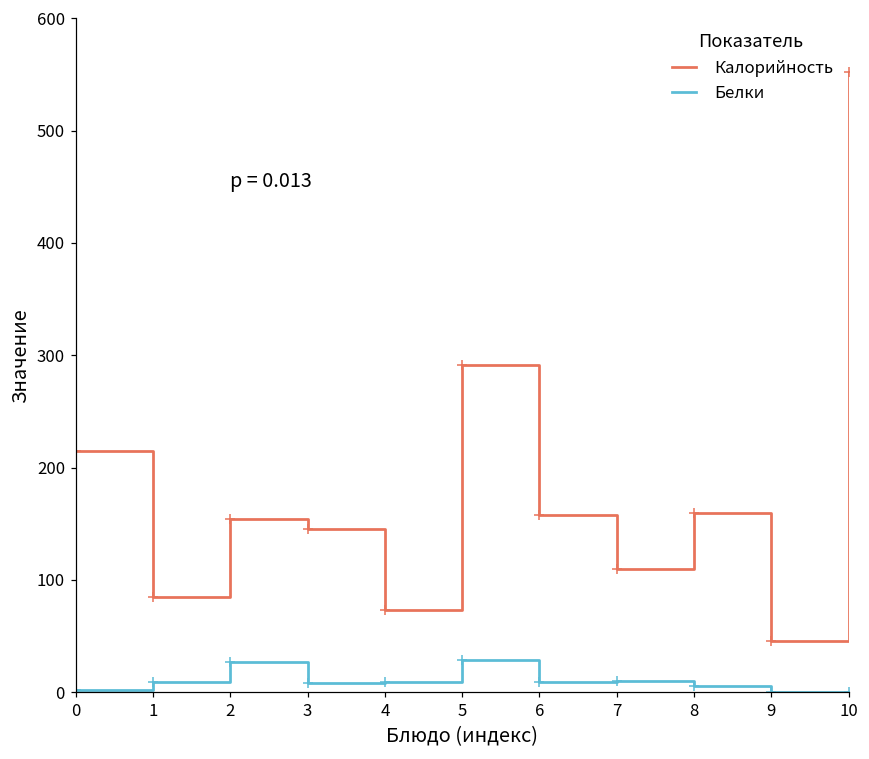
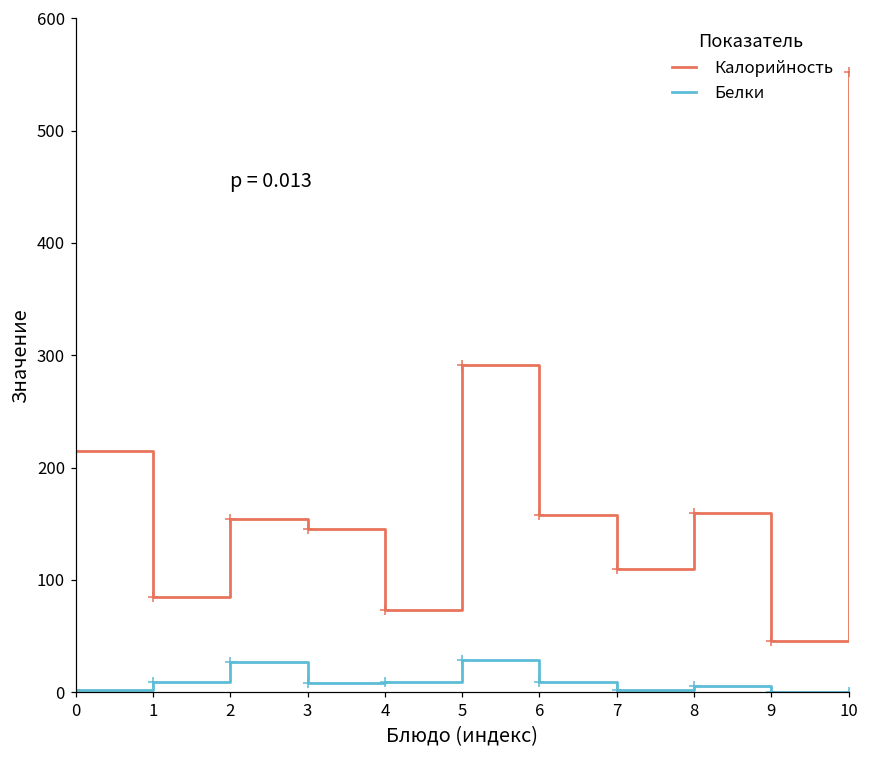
Белки, 7: 10 -> 2
